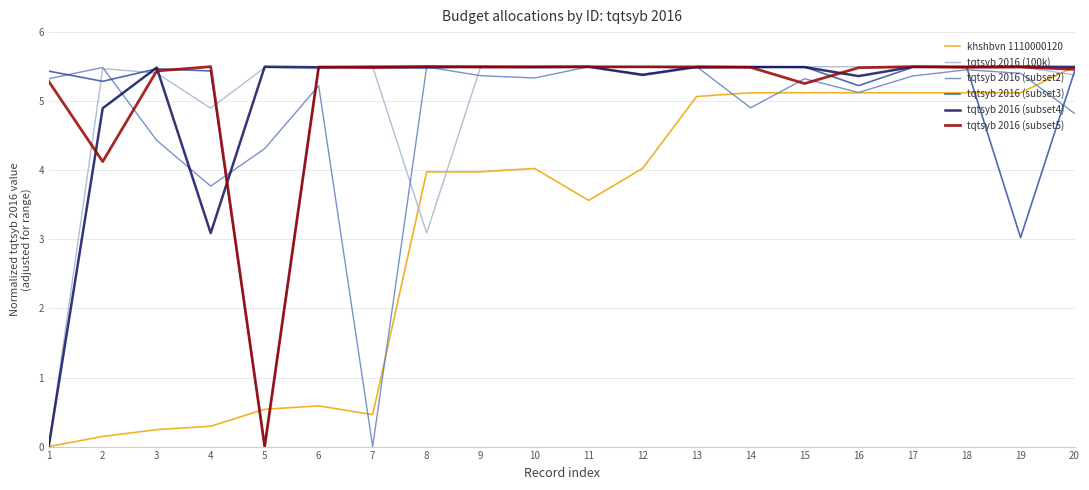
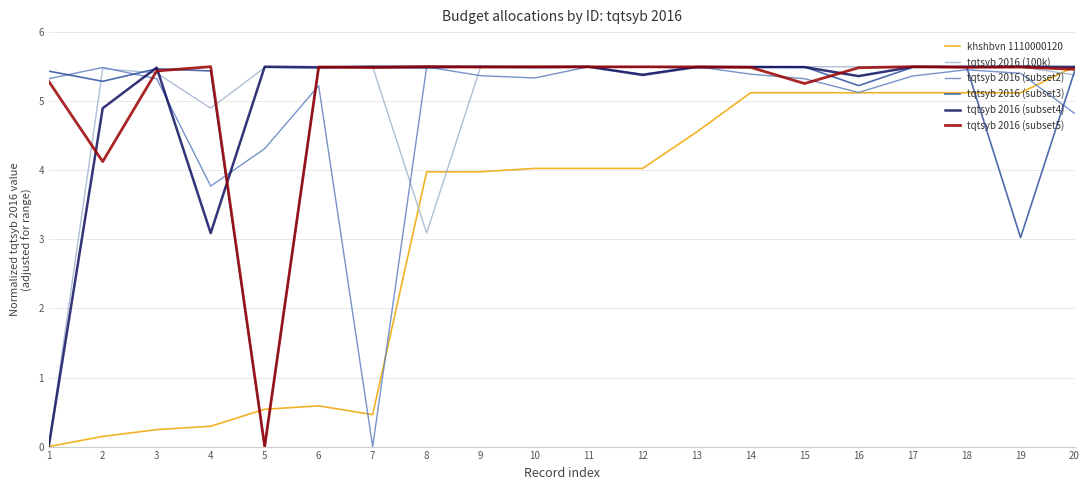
tqtsyb 2016 (subset2), 3: 4.4 -> 5.3
khshbvn 1110000120, 11: 3.6 -> 4.0
khshbvn 1110000120, 13: 5.1 -> 4.6
tqtsyb 2016 (subset2), 14: 4.9 -> 5.4
